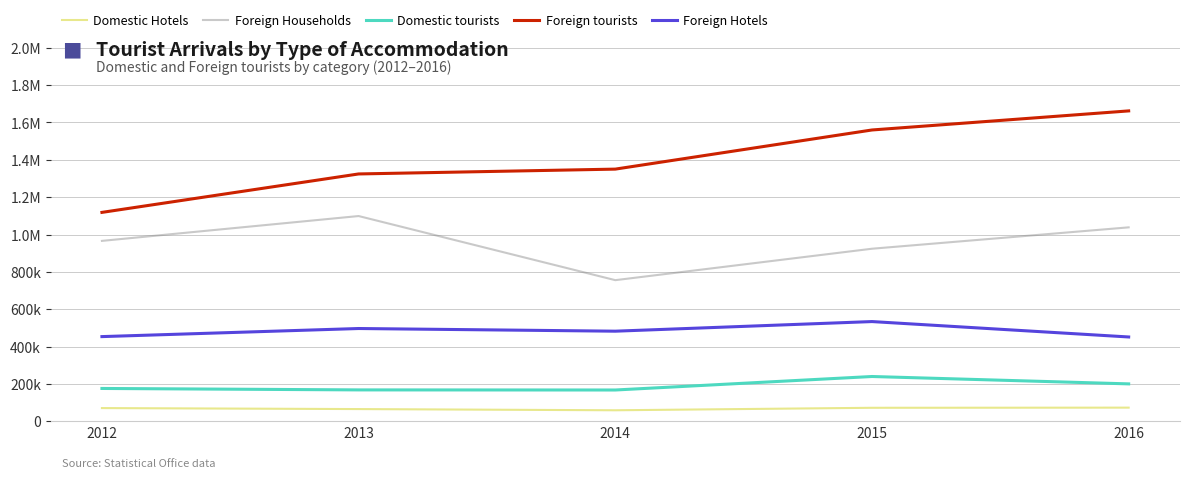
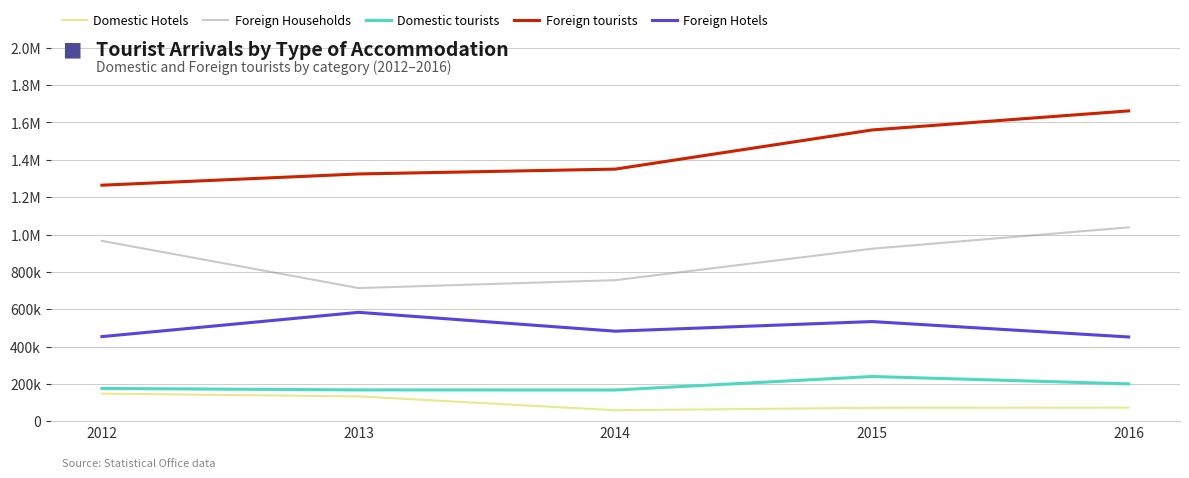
Domestic Hotels, 2012: 70000 -> 150000
Foreign tourists, 2012: 1120000 -> 1260000
Domestic Hotels, 2013: 60000 -> 130000
Foreign Households, 2013: 1100000 -> 710000
Foreign Hotels, 2013: 500000 -> 580000
